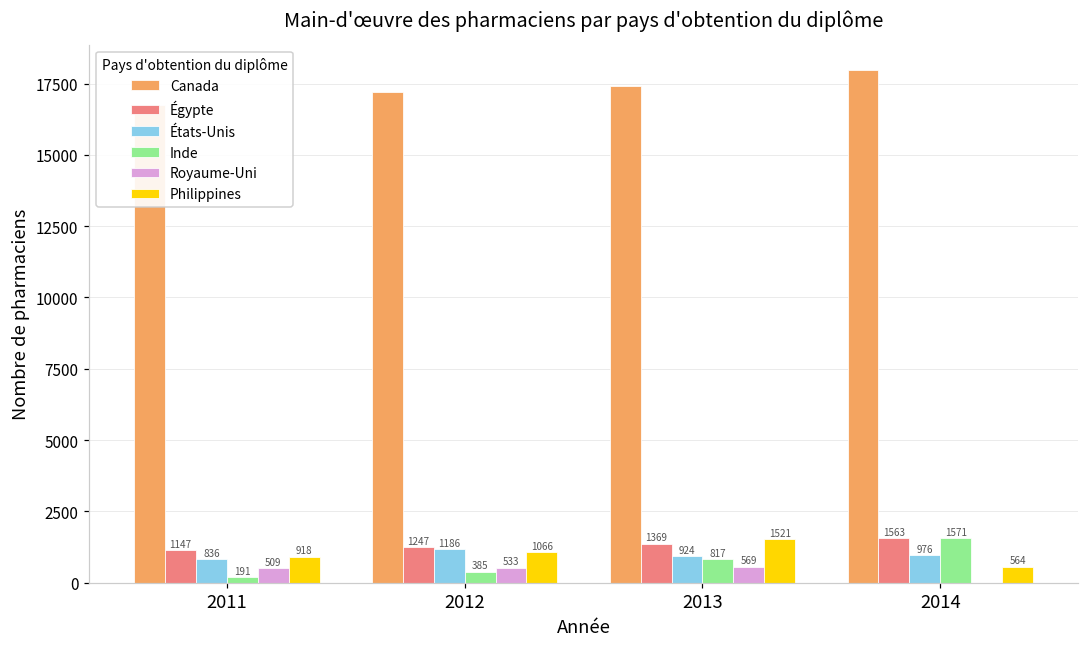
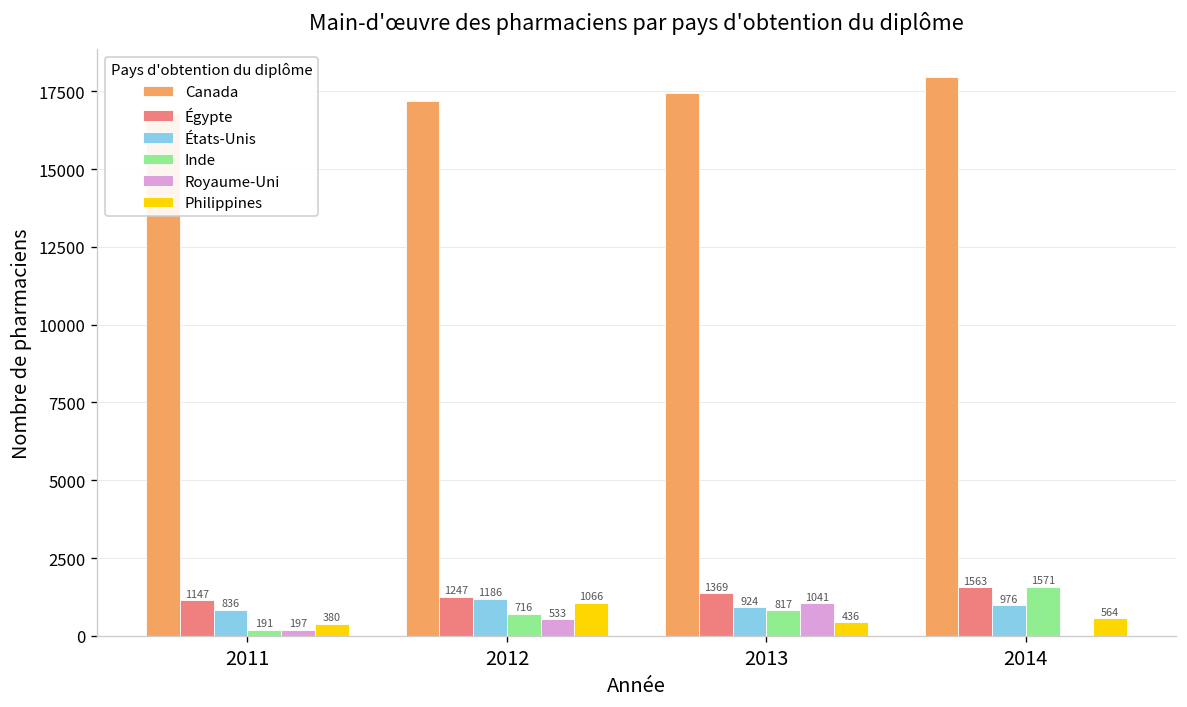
Royaume-Uni, 2011: 509 -> 197
Philippines, 2011: 918 -> 380
Inde, 2012: 385 -> 716
Royaume-Uni, 2013: 569 -> 1041
Philippines, 2013: 1521 -> 436
